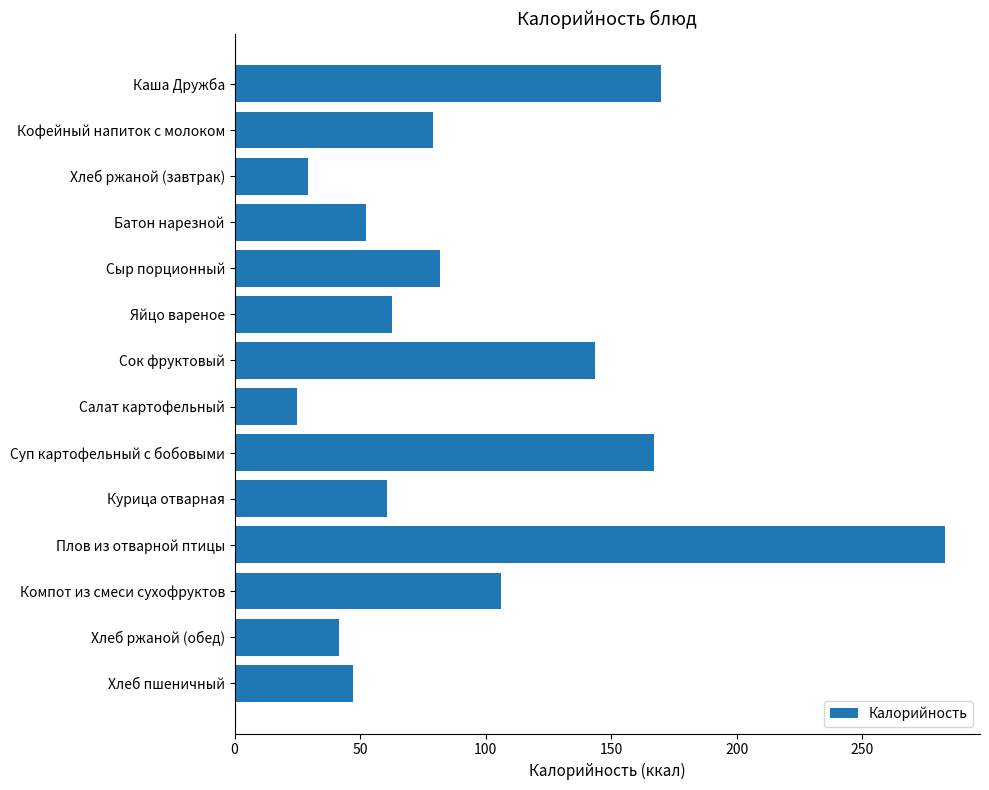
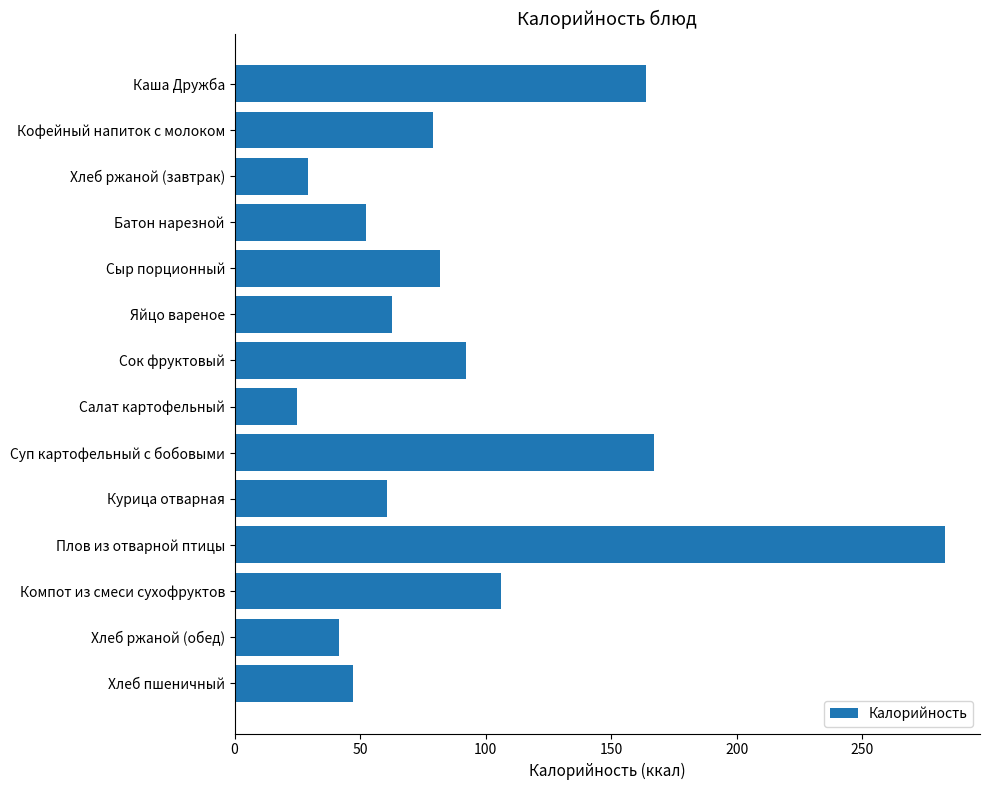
Каша Дружба: 170 -> 164
Сок фруктовый: 144 -> 92
